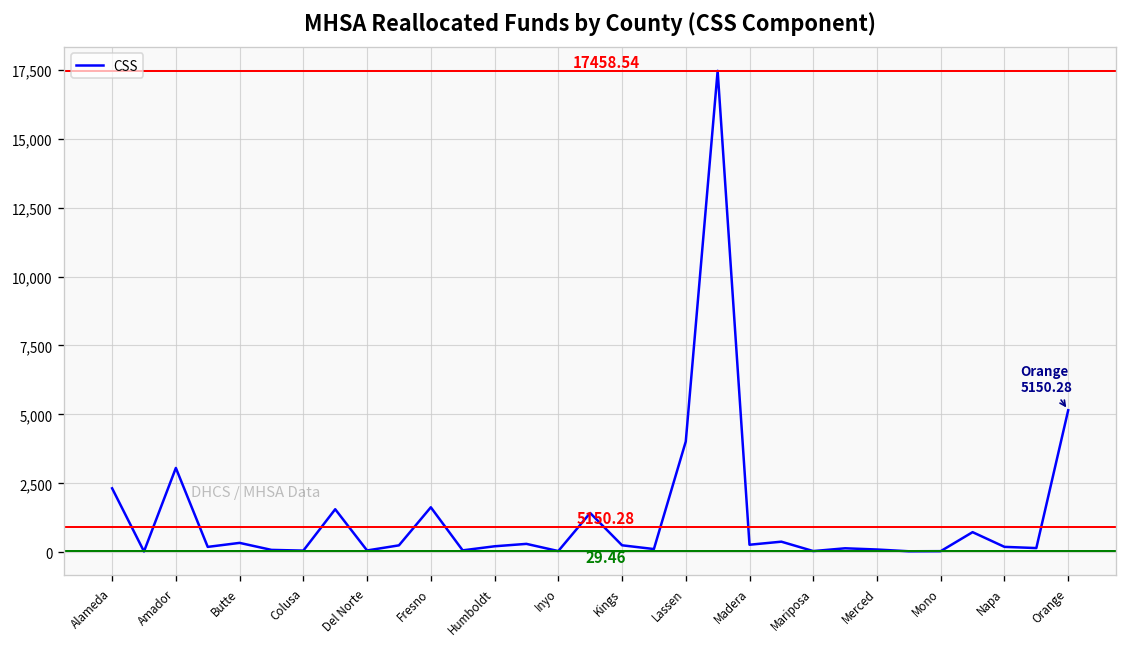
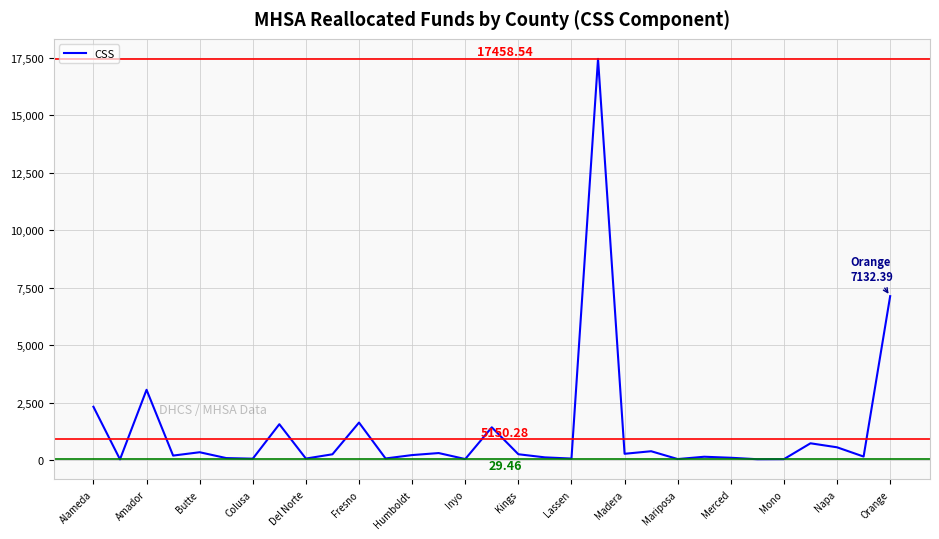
Lassen: 4,000 -> 100
Napa: 200 -> 600
Orange: 5150.28 -> 7132.39
